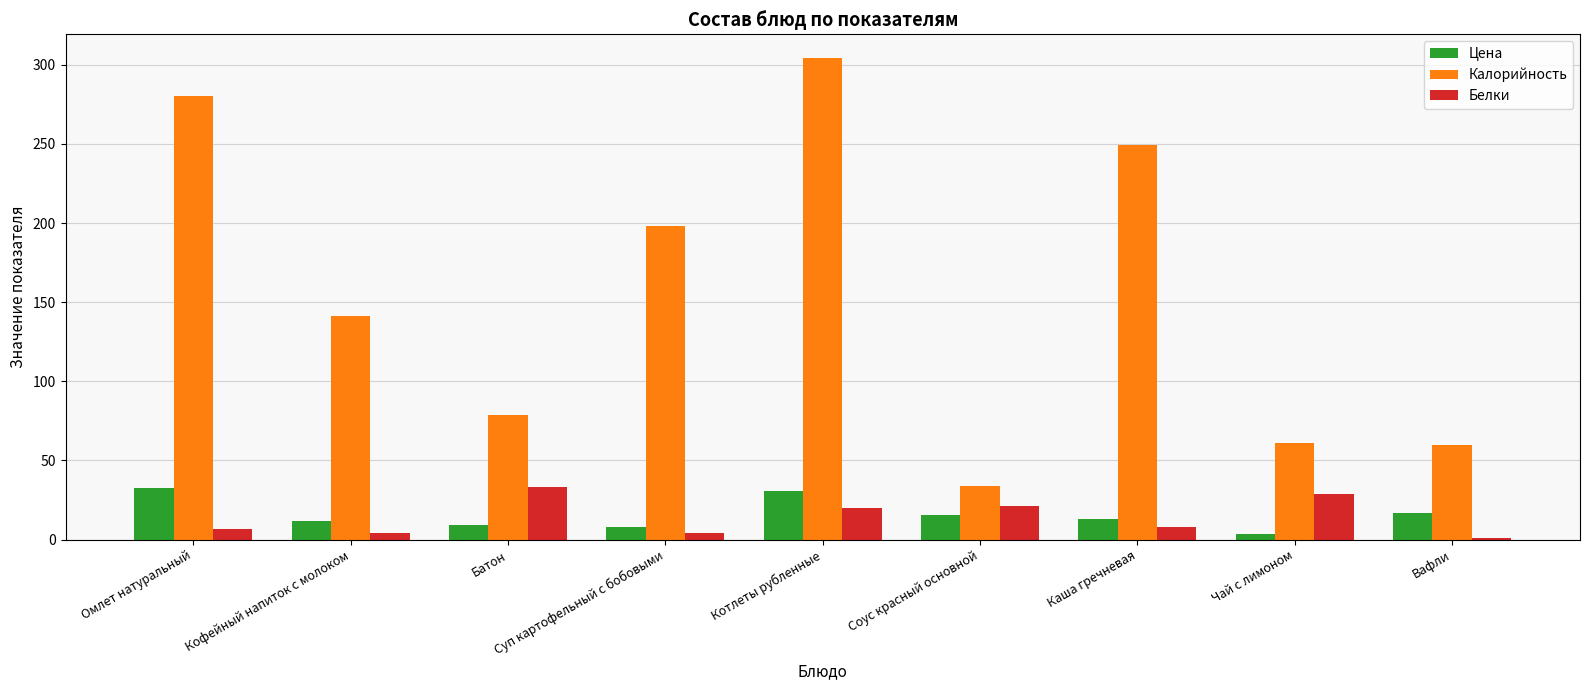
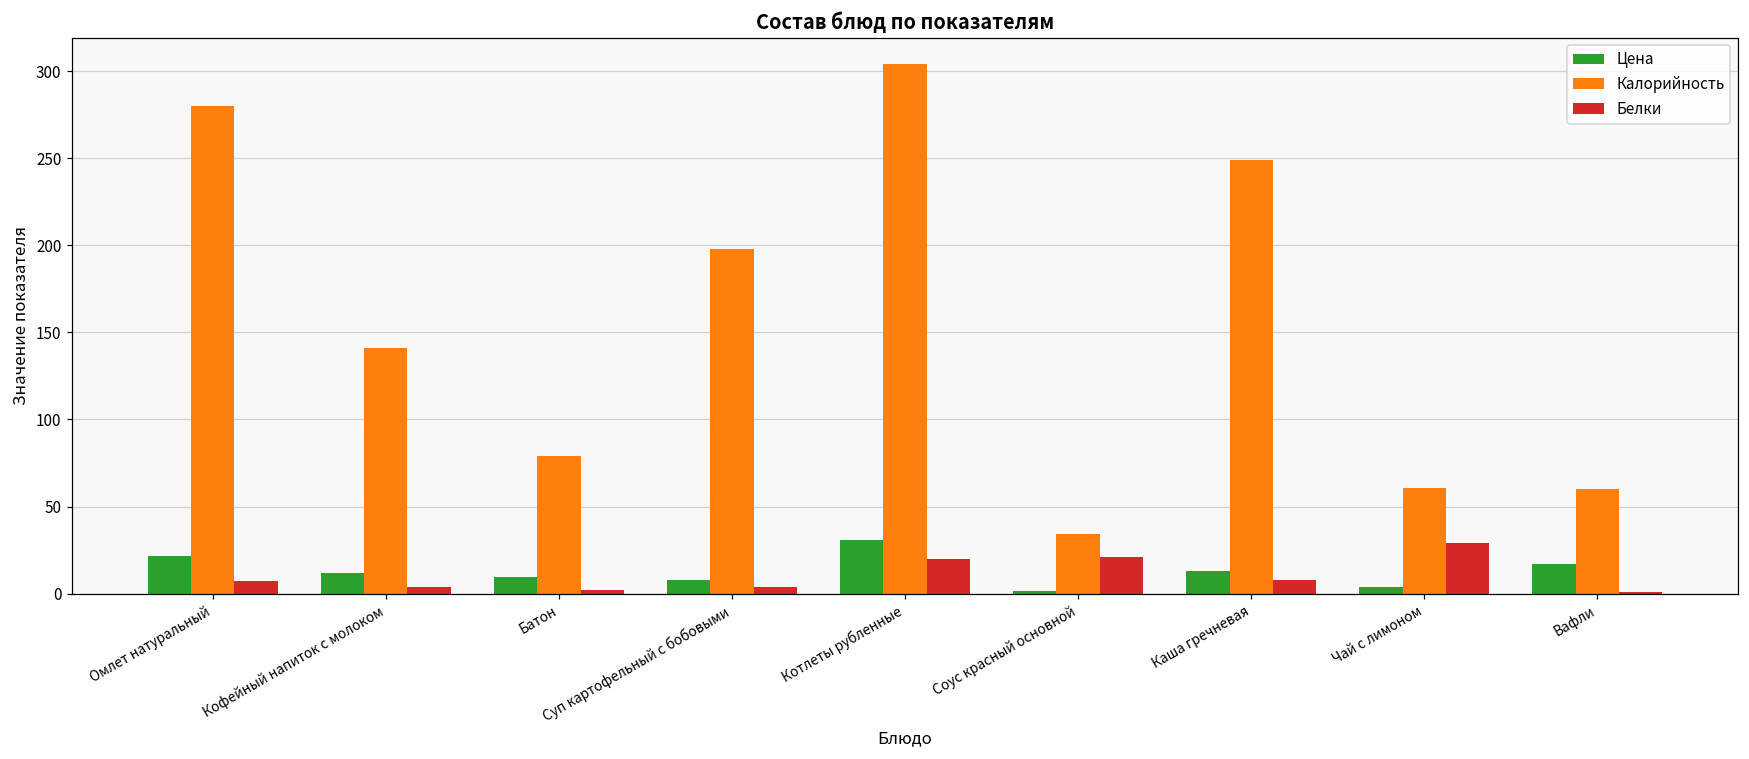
Цена, Омлет натуральный: 32 -> 21
Белки, Батон: 33 -> 2
Цена, Соус красный основной: 15 -> 2
